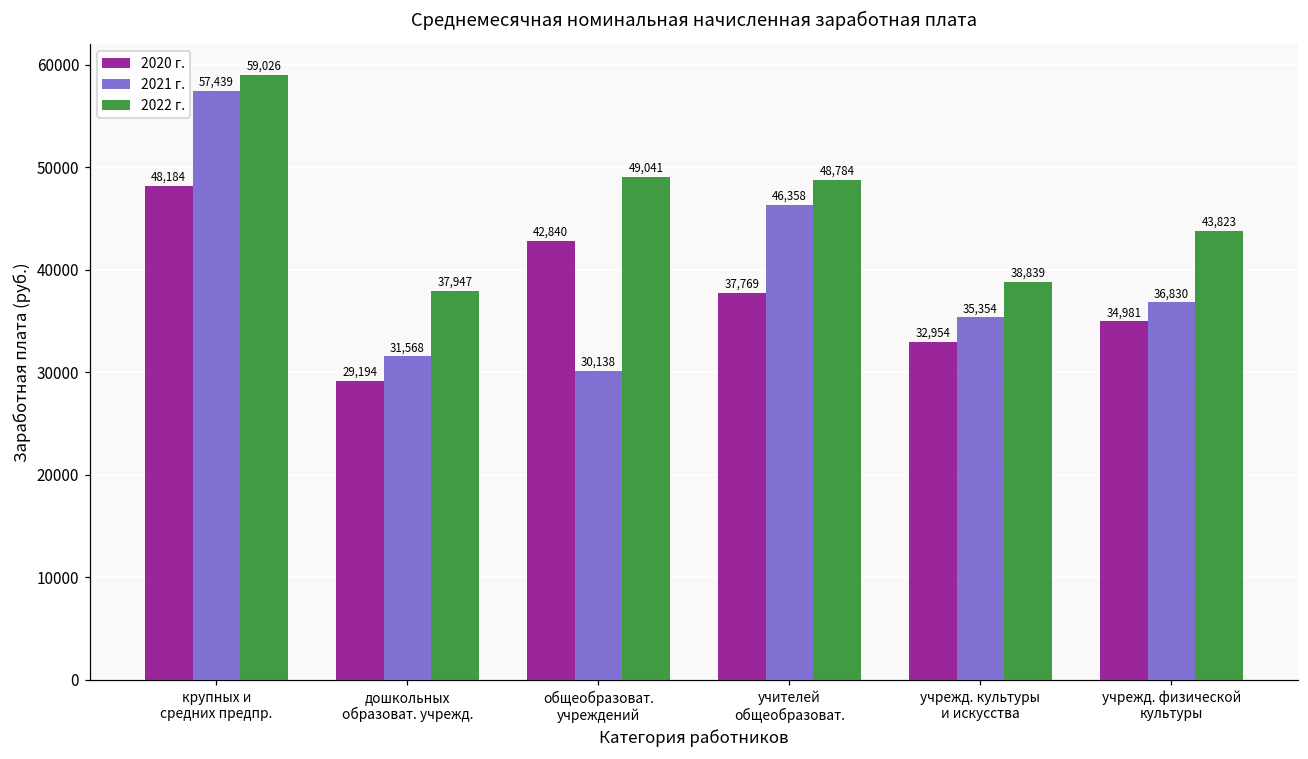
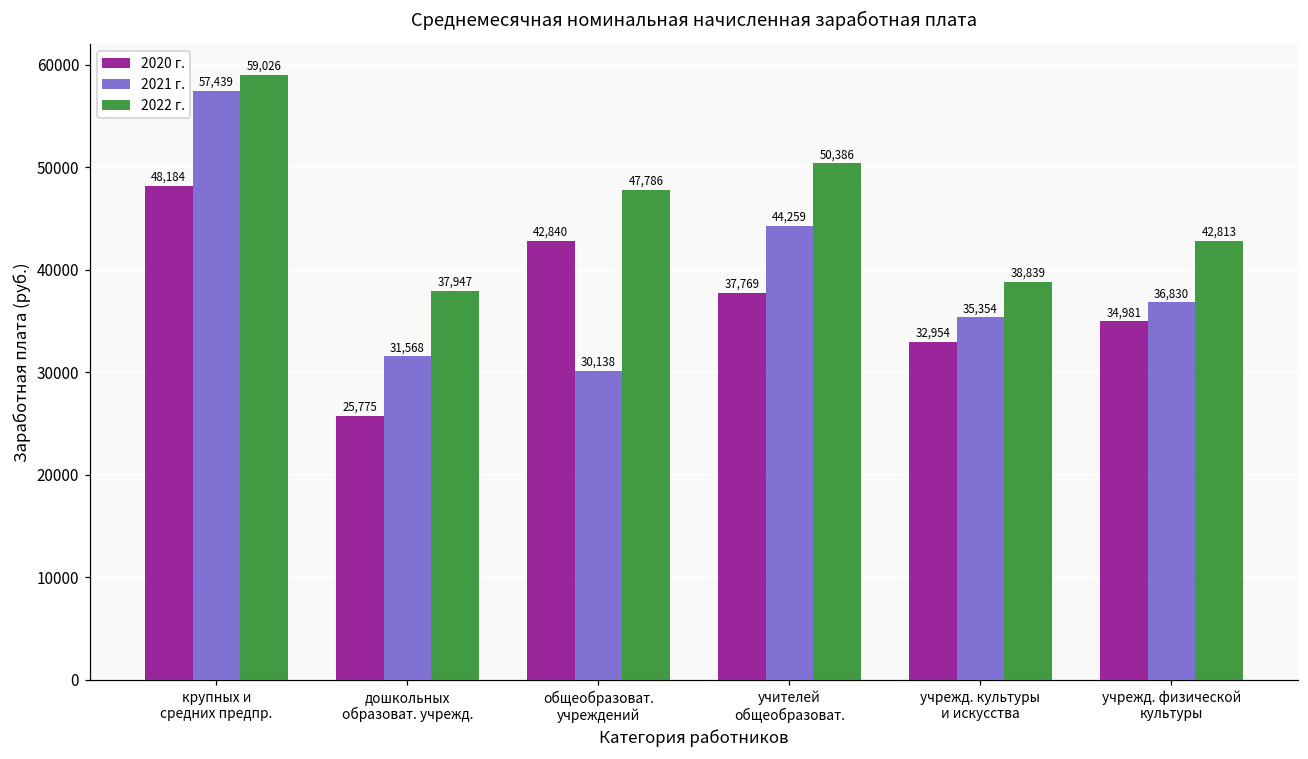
2020 г., дошкольных образоват. учрежд.: 29,194 -> 25,775
2022 г., общеобразоват. учреждений: 49,041 -> 47,786
2021 г., учителей общеобразоват.: 46,358 -> 44,259
2022 г., учителей общеобразоват.: 48,784 -> 50,386
2022 г., учрежд. физической культуры: 43,823 -> 42,813
